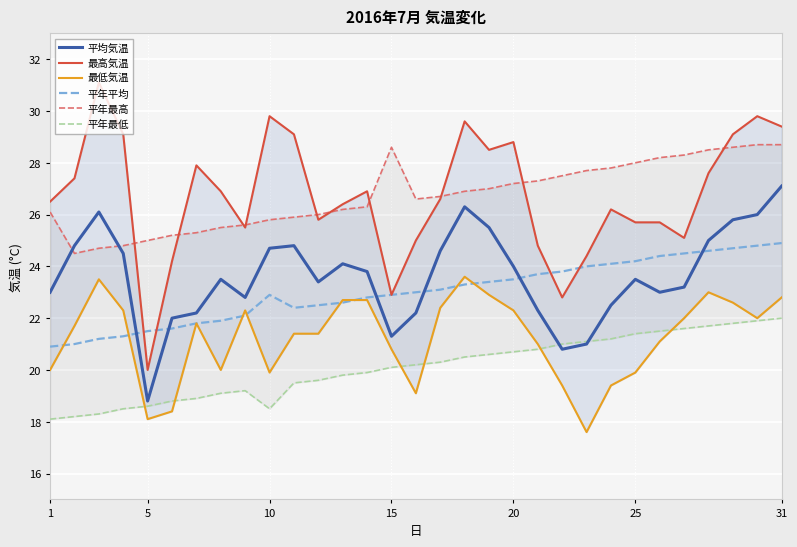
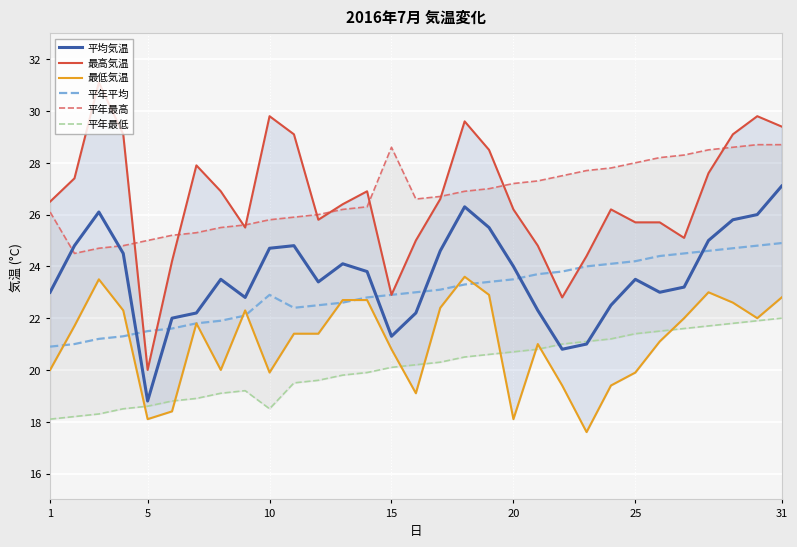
最高気温, 20: 28.8 -> 26.2
最低気温, 20: 22.3 -> 18.1
